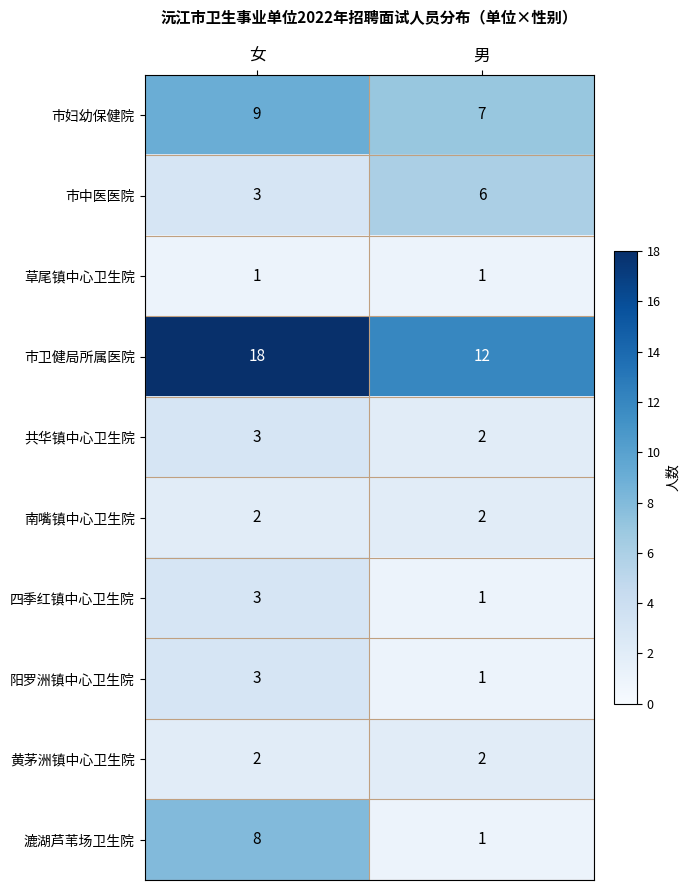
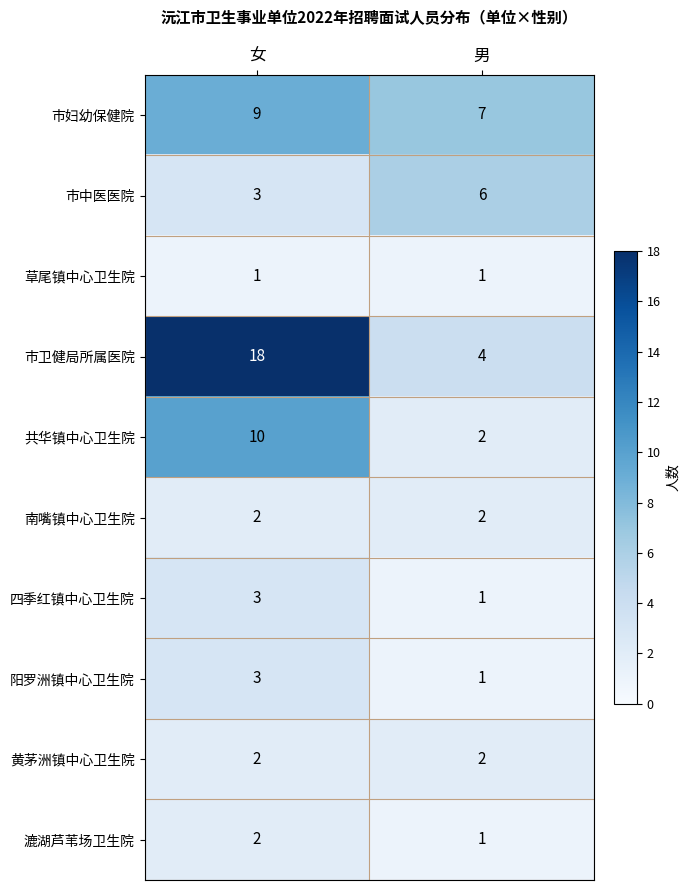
市卫健局所属医院, 男: 12 -> 4
共华镇中心卫生院, 女: 3 -> 10
漉湖芦苇场卫生院, 女: 8 -> 2
